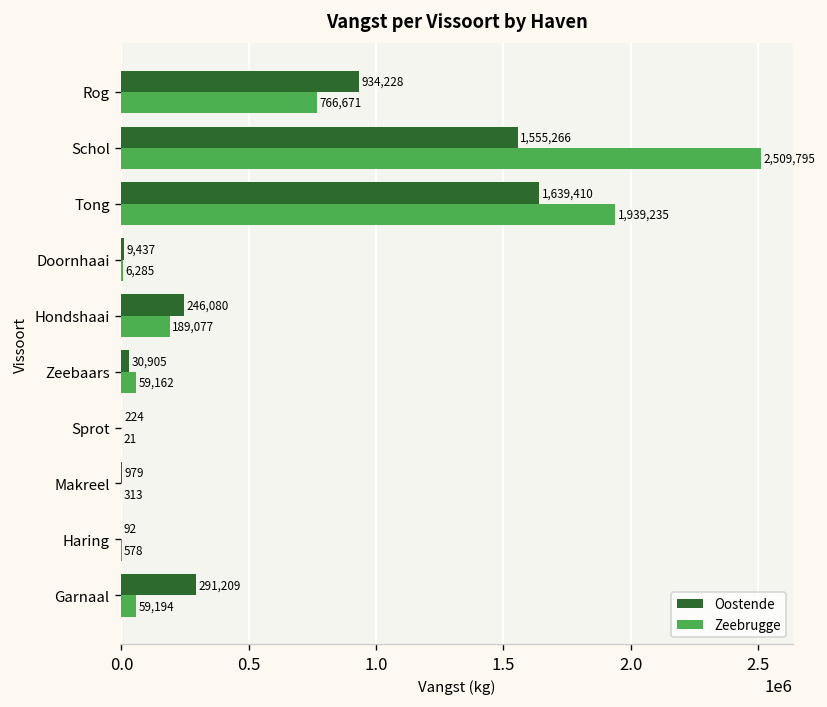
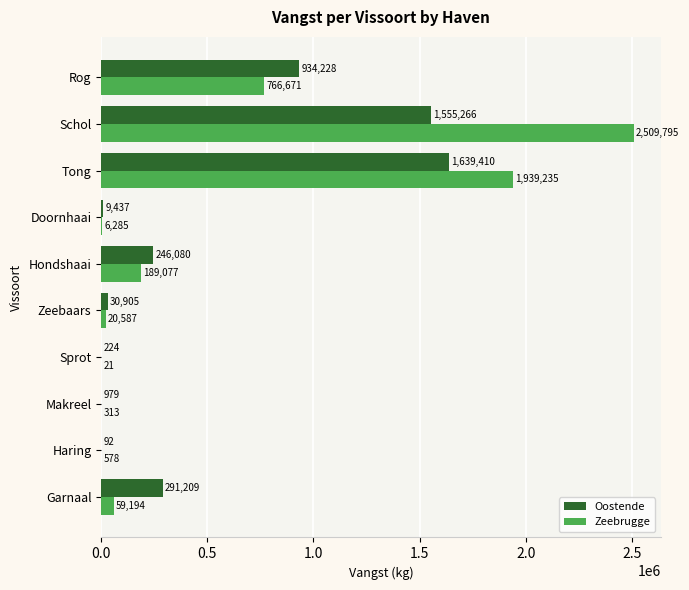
Zeebrugge, Zeebaars: 59,162 -> 20,587
